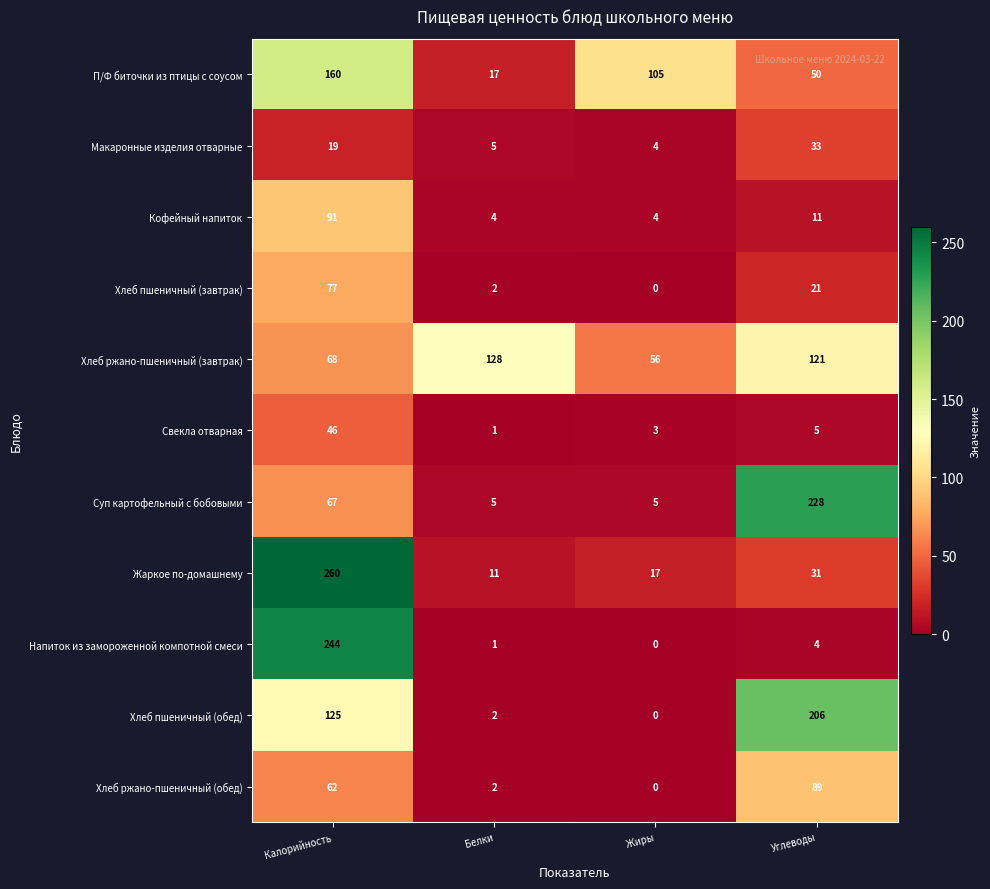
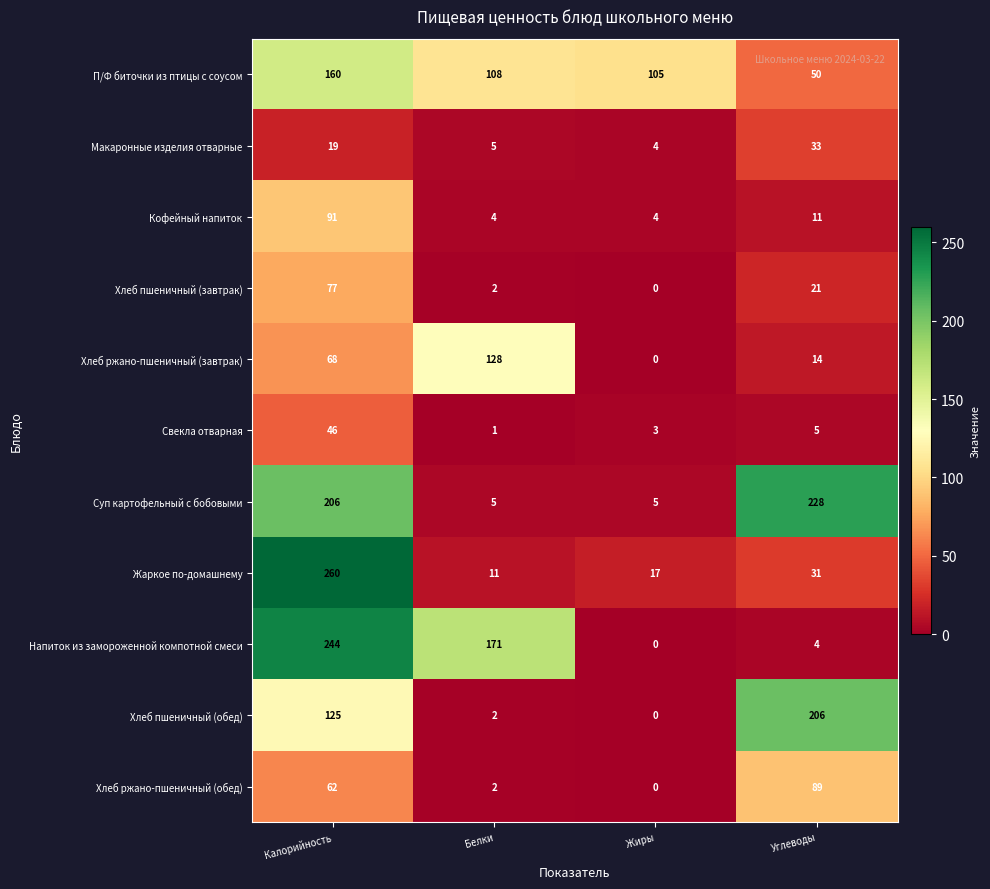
П/Ф биточки из птицы с соусом, Белки: 17 -> 108
Хлеб ржано-пшеничный (завтрак), Жиры: 56 -> 0
Хлеб ржано-пшеничный (завтрак), Углеводы: 121 -> 14
Суп картофельный с бобовыми, Калорийность: 67 -> 206
Напиток из замороженной компотной смеси, Белки: 1 -> 171
